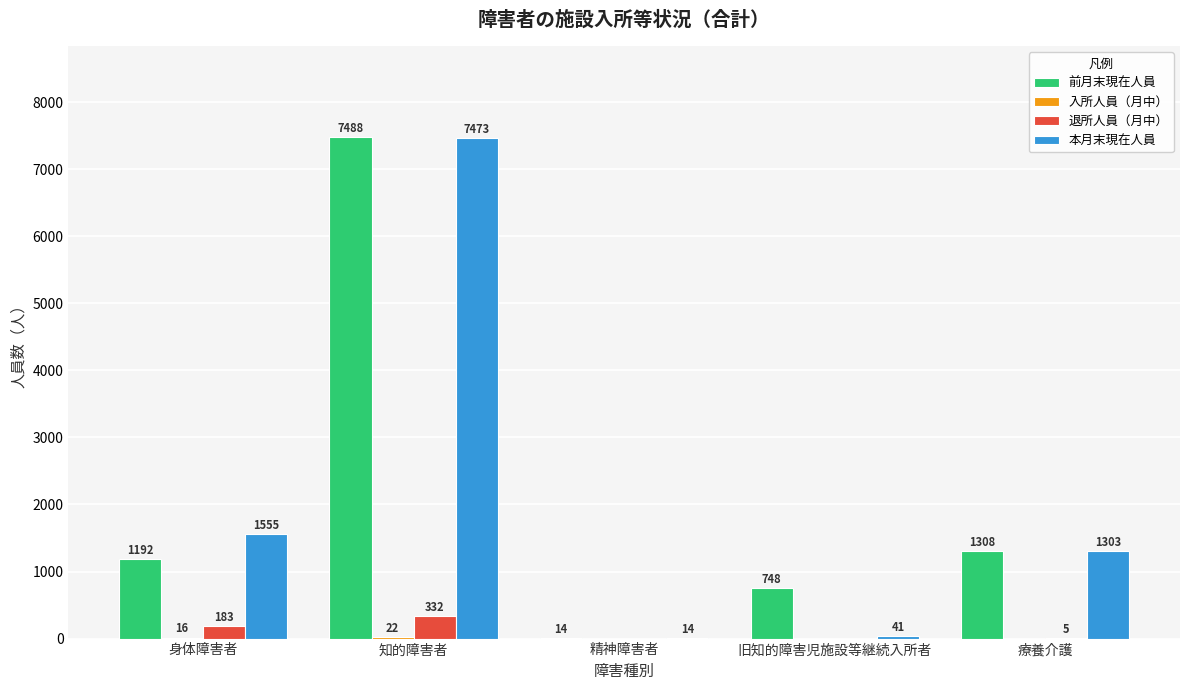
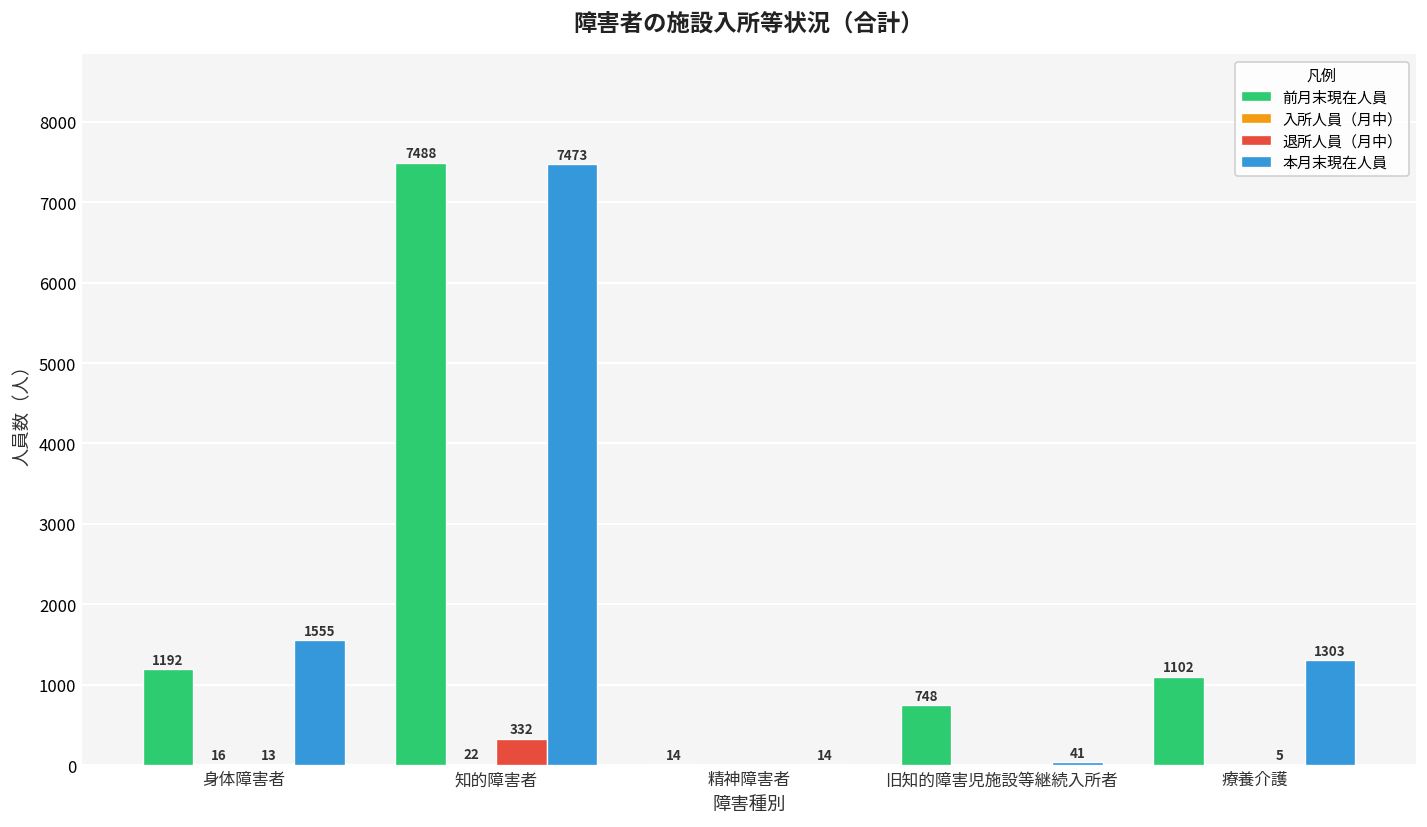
退所人員（月中）, 身体障害者: 183 -> 13
前月末現在人員, 療養介護: 1308 -> 1102
